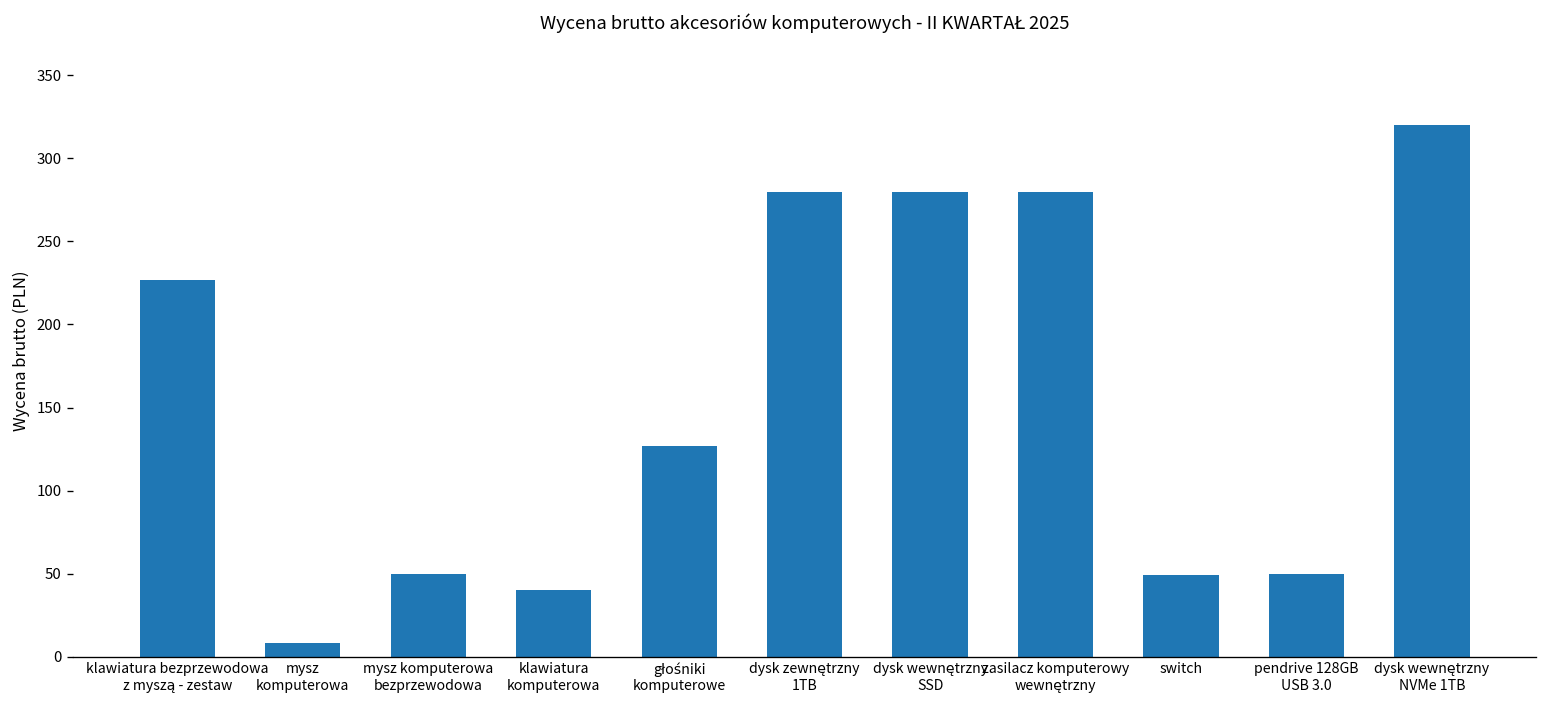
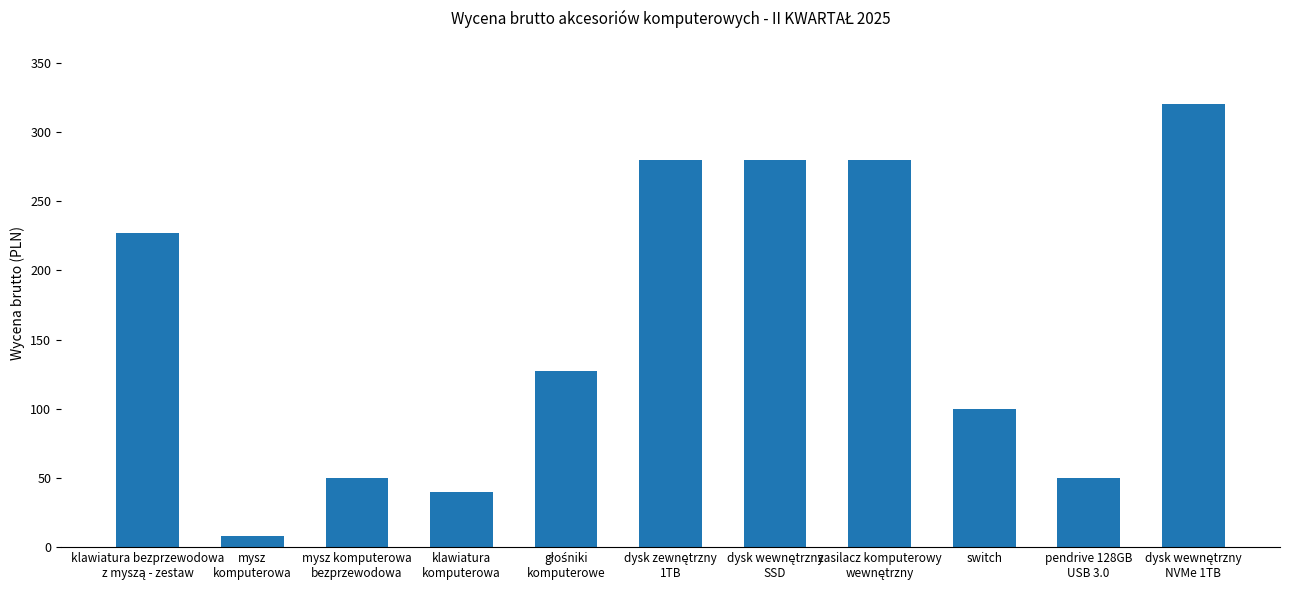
switch: 49 -> 100
